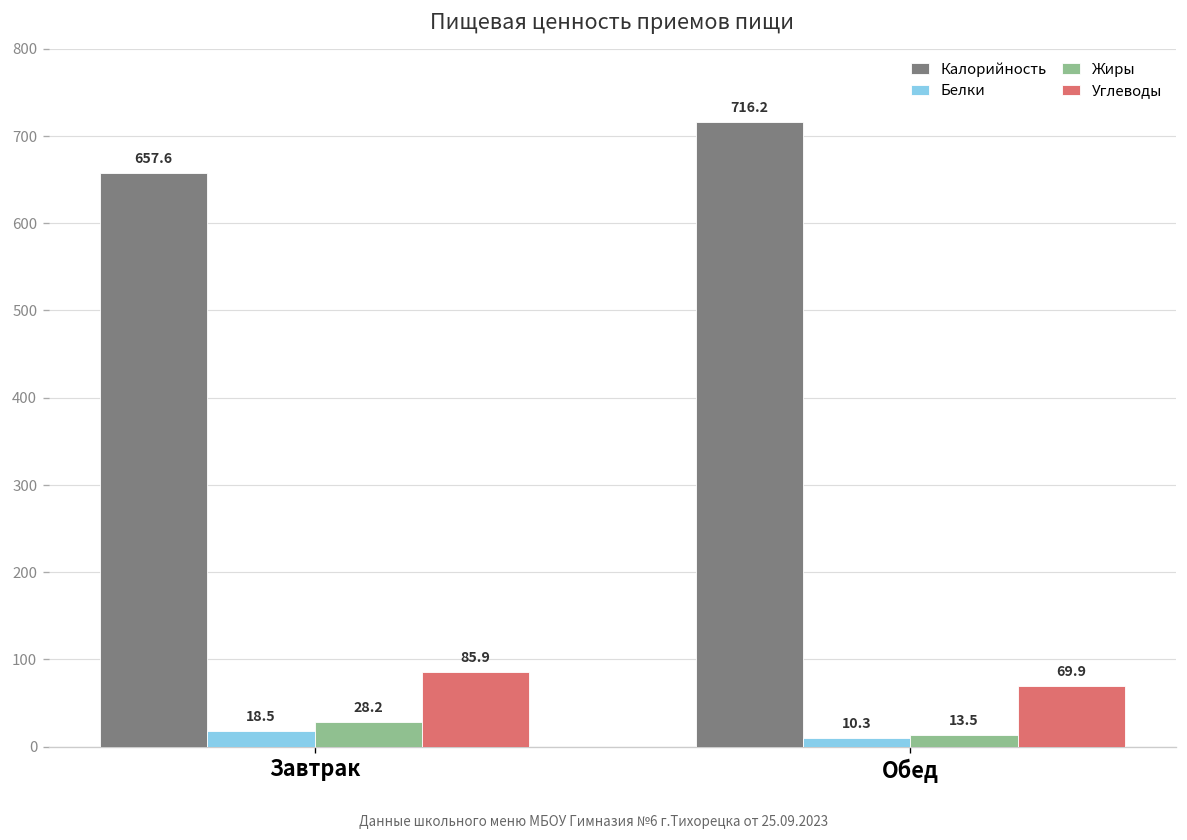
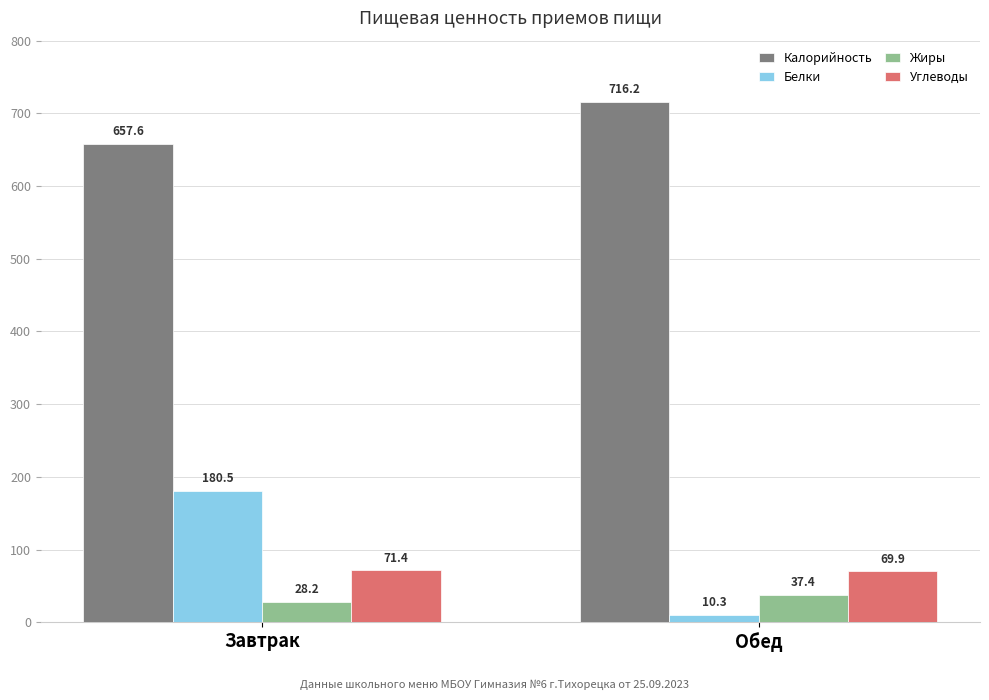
Белки, Завтрак: 18.5 -> 180.5
Углеводы, Завтрак: 85.9 -> 71.4
Жиры, Обед: 13.5 -> 37.4
